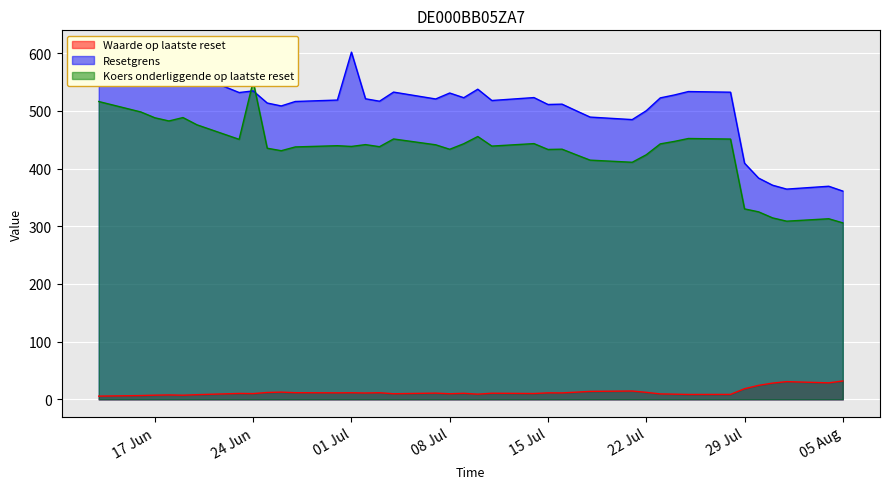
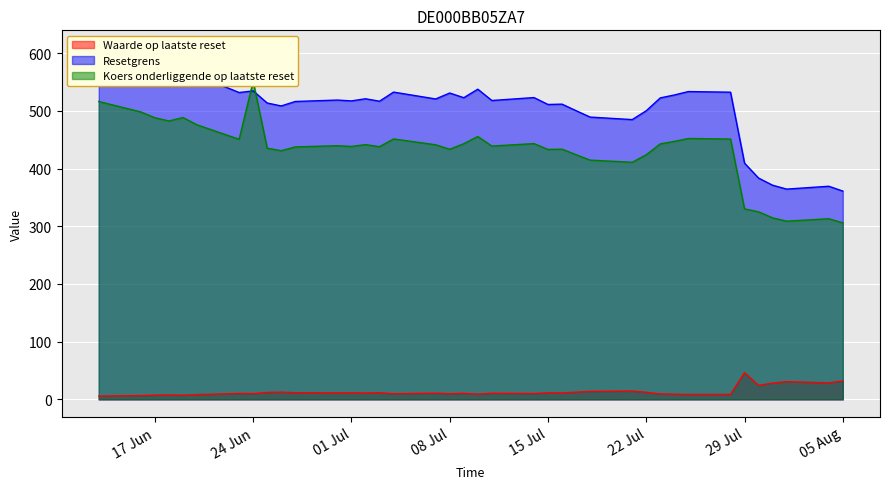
Resetgrens, 01 Jul: 600 -> 520
Waarde op laatste reset, 29 Jul: 20 -> 50
